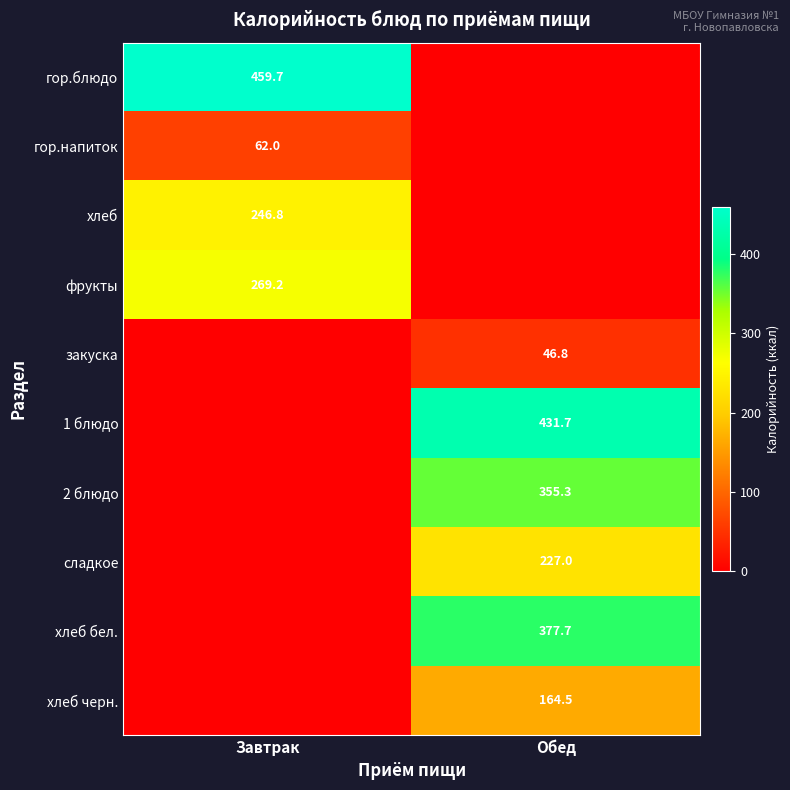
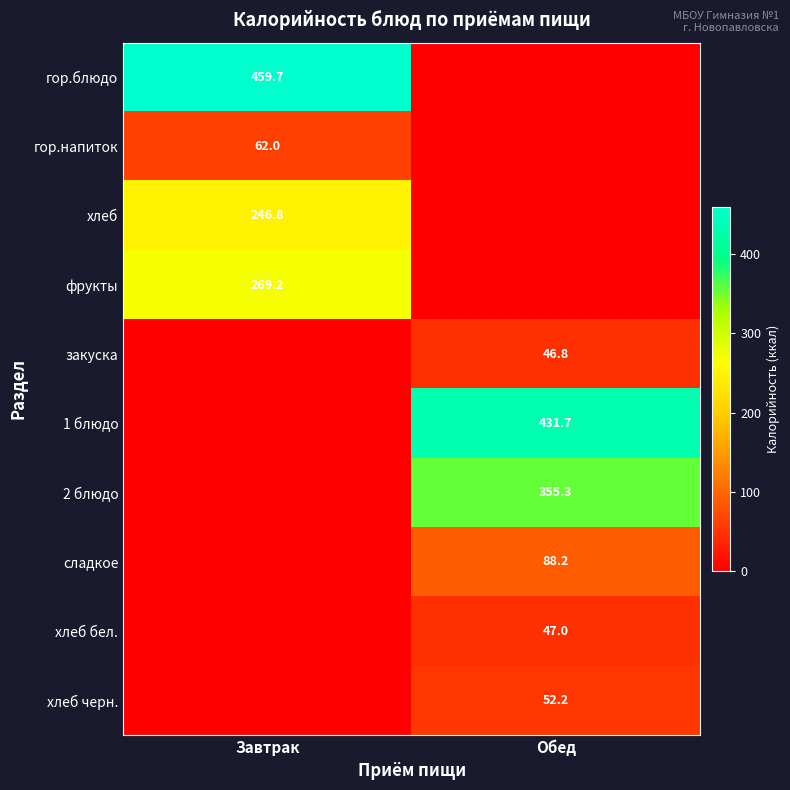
сладкое, Обед: 227.0 -> 88.2
хлеб бел., Обед: 377.7 -> 47.0
хлеб черн., Обед: 164.5 -> 52.2
